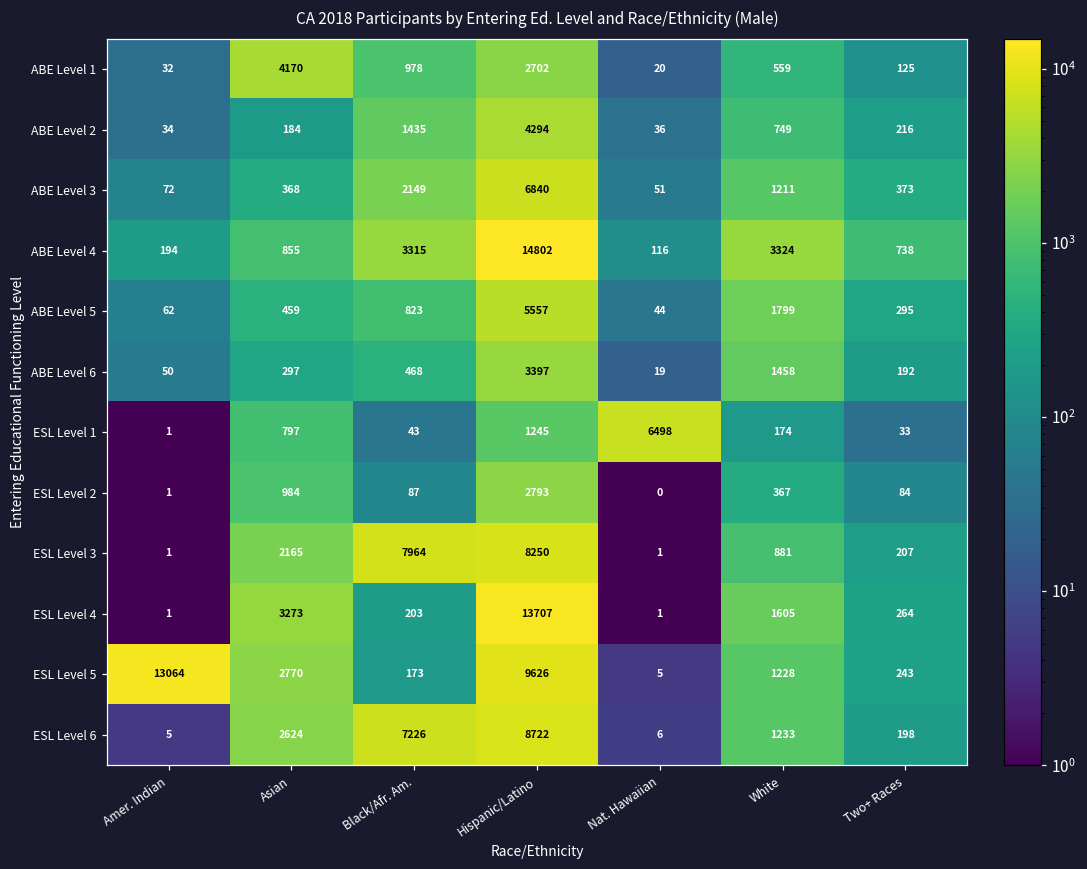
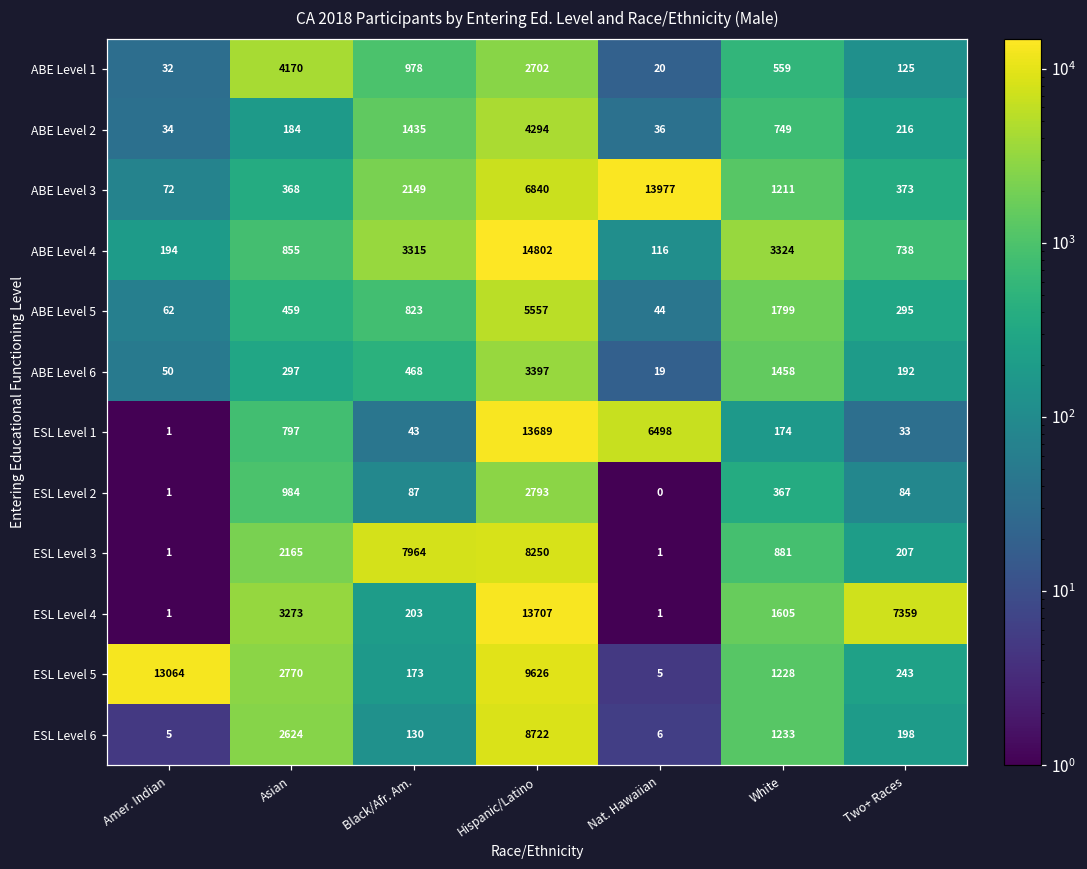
ABE Level 3, Nat. Hawaiian: 51 -> 13977
ESL Level 1, Hispanic/Latino: 1245 -> 13689
ESL Level 4, Two+ Races: 264 -> 7359
ESL Level 6, Black/Afr. Am.: 7226 -> 130
